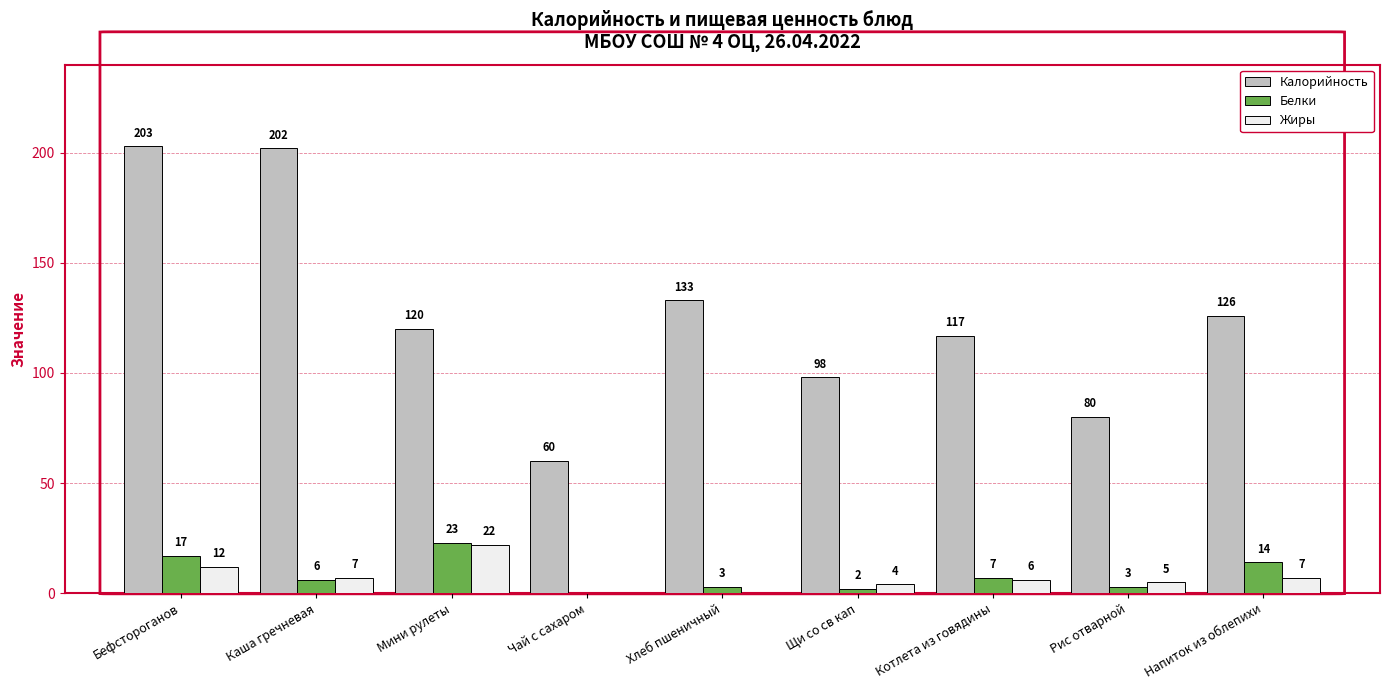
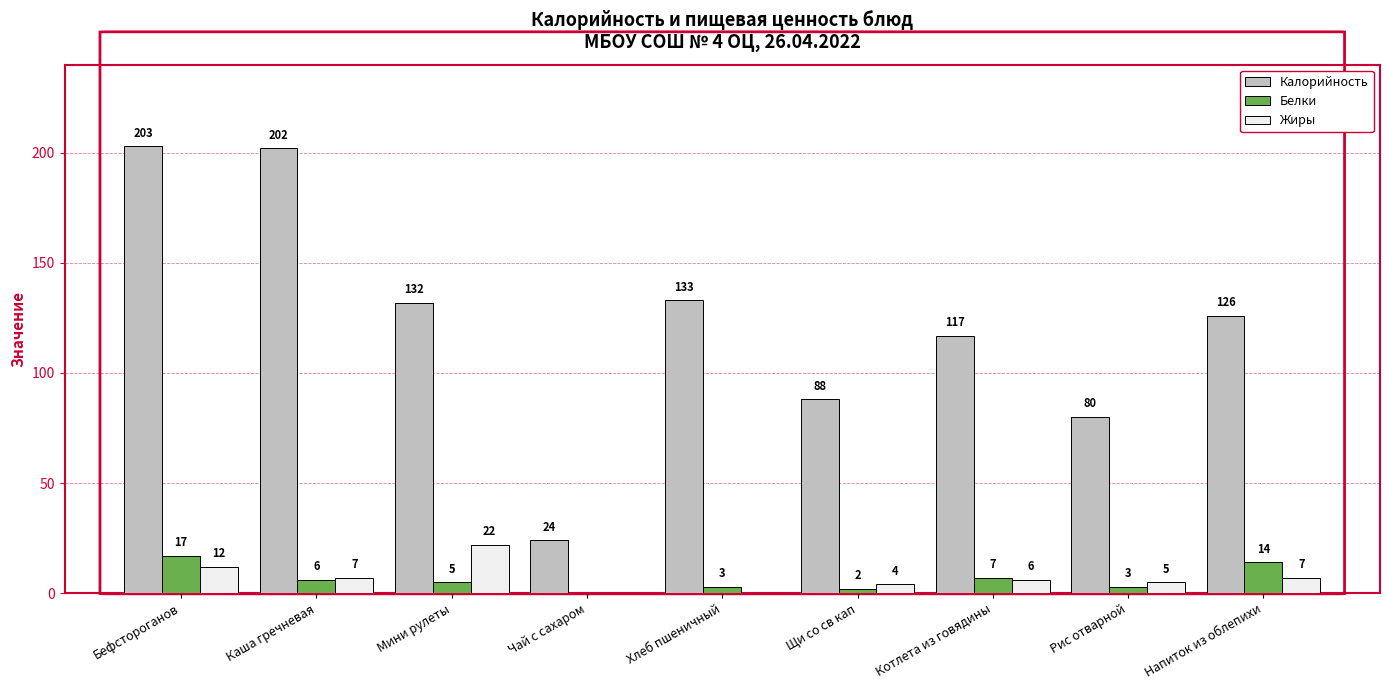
Калорийность, Мини рулеты: 120 -> 132
Белки, Мини рулеты: 23 -> 5
Калорийность, Чай с сахаром: 60 -> 24
Калорийность, Щи со св кап: 98 -> 88
